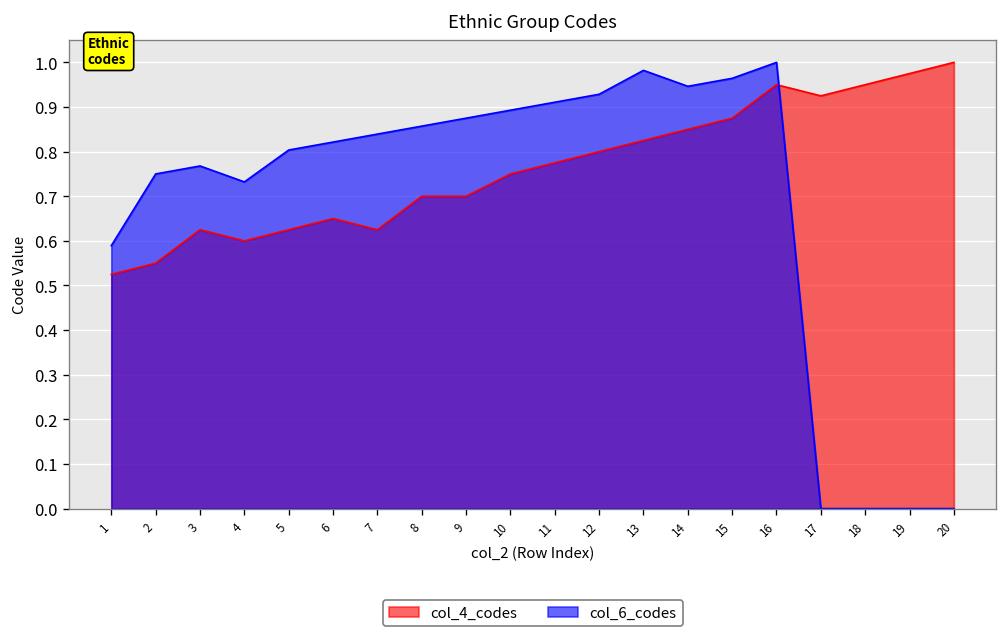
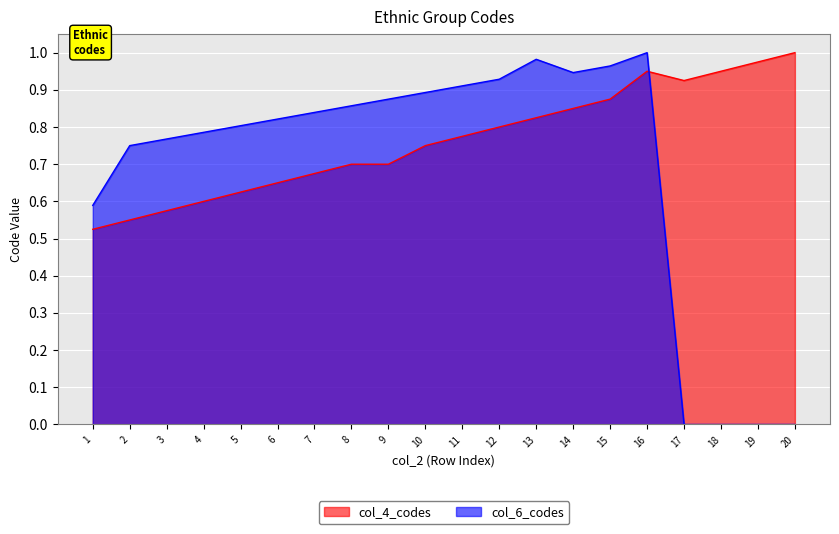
col_4_codes, 3: 0.63 -> 0.58
col_6_codes, 4: 0.73 -> 0.79
col_4_codes, 7: 0.63 -> 0.68
